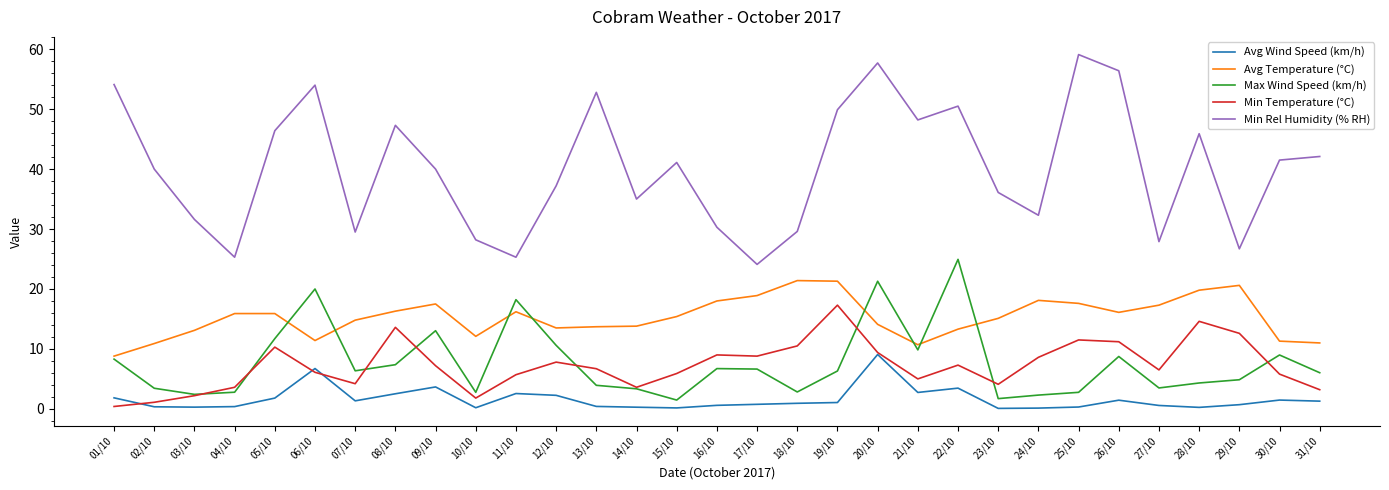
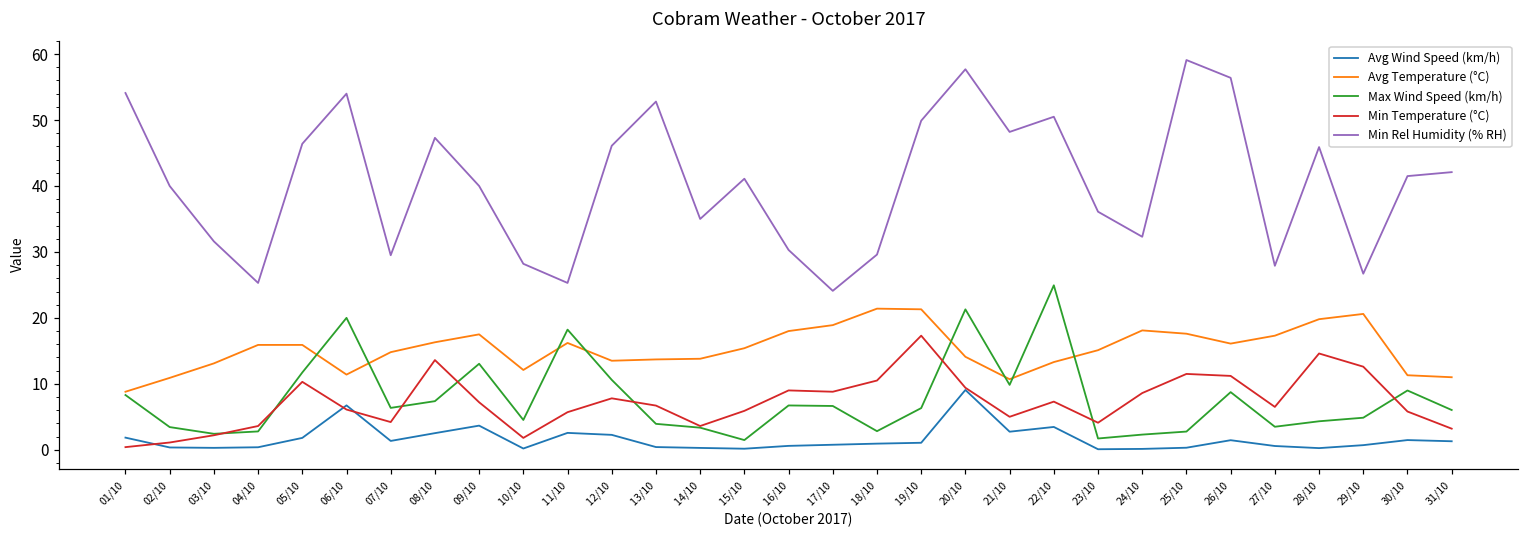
Max Wind Speed (km/h), 10/10: 3 -> 5
Min Rel Humidity (% RH), 12/10: 37 -> 46
